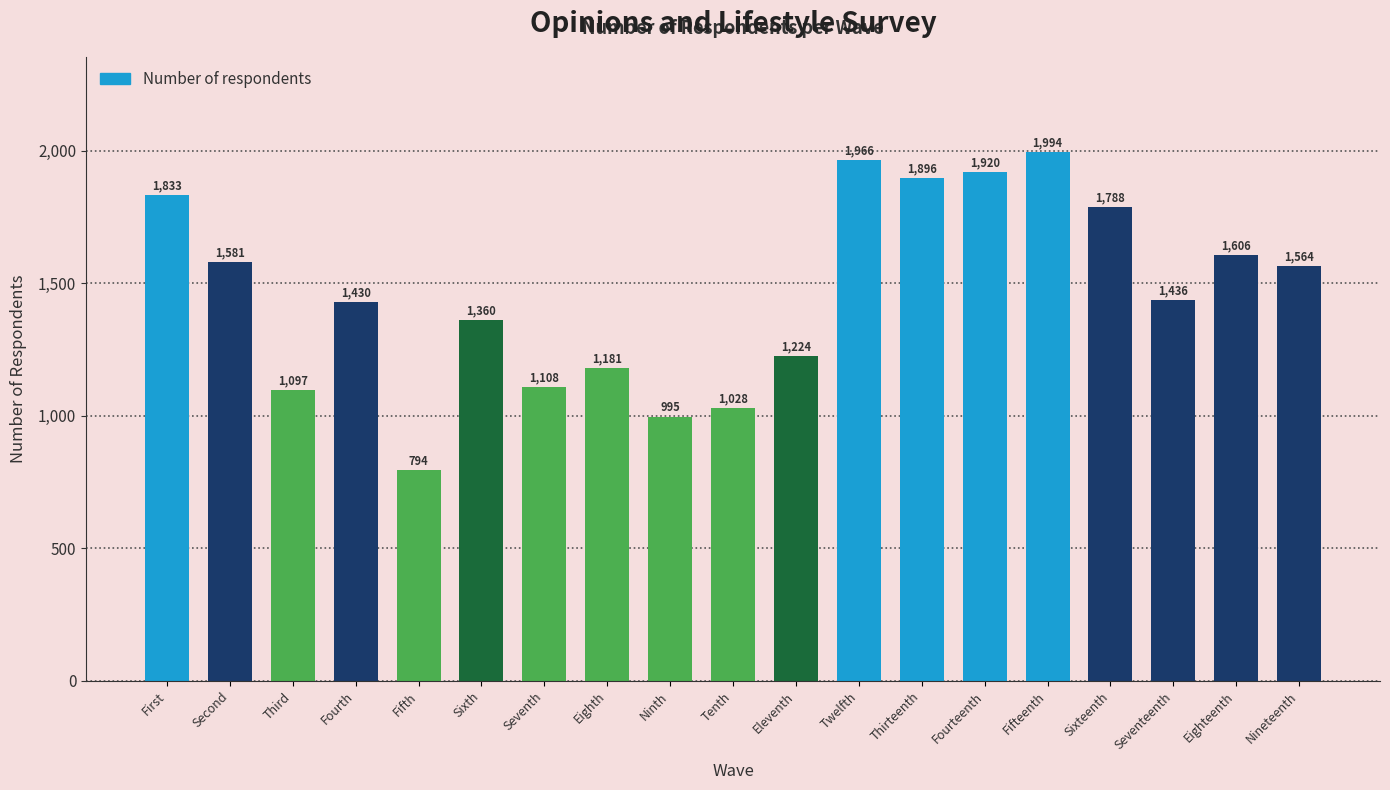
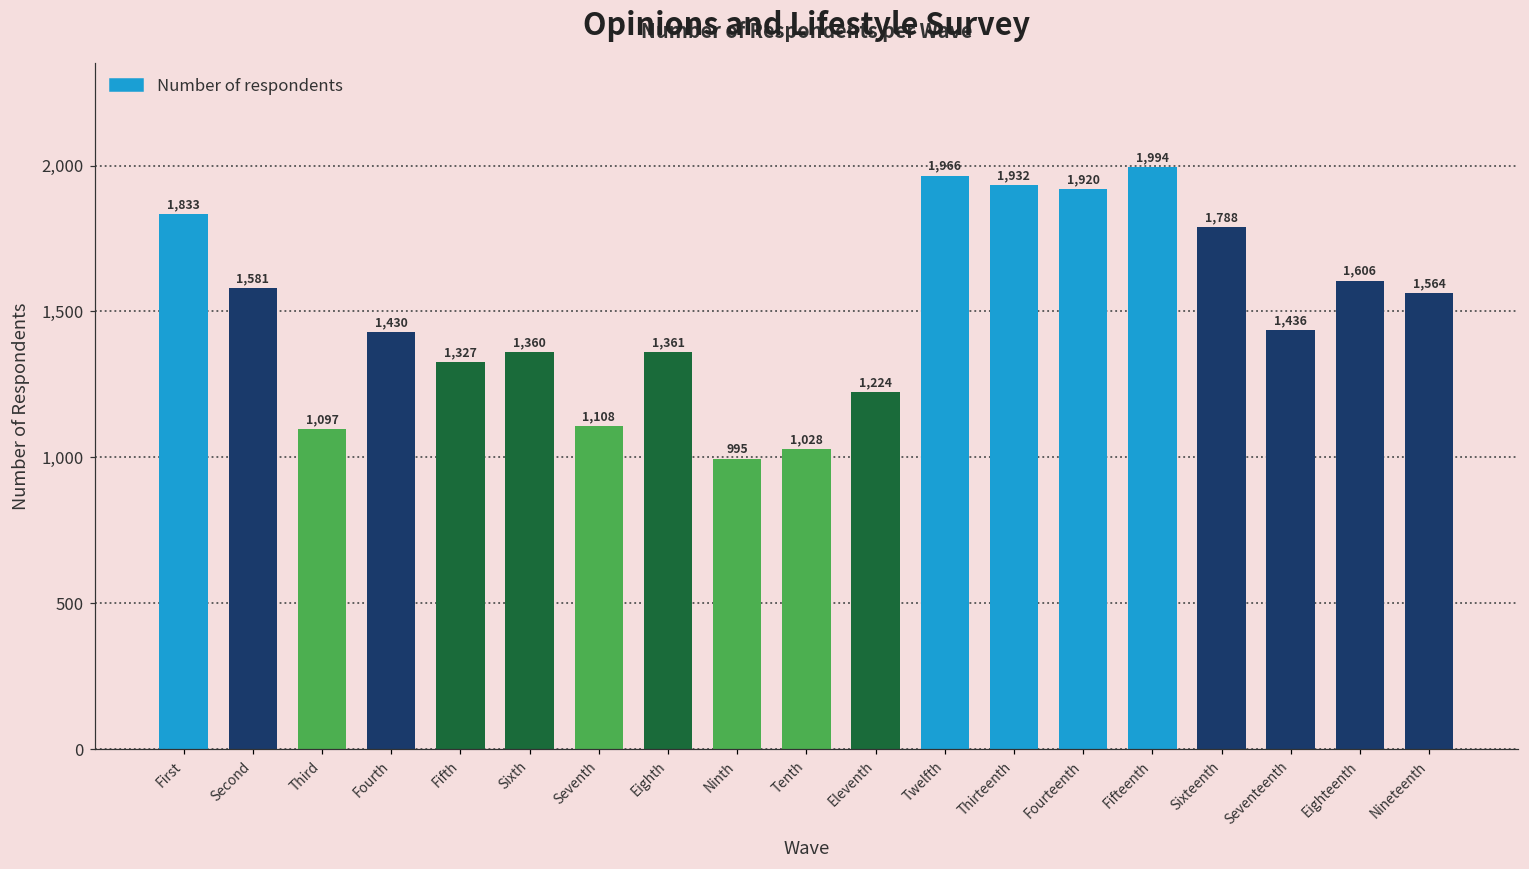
Fifth: 794 -> 1,327
Eighth: 1,181 -> 1,361
Thirteenth: 1,896 -> 1,932
